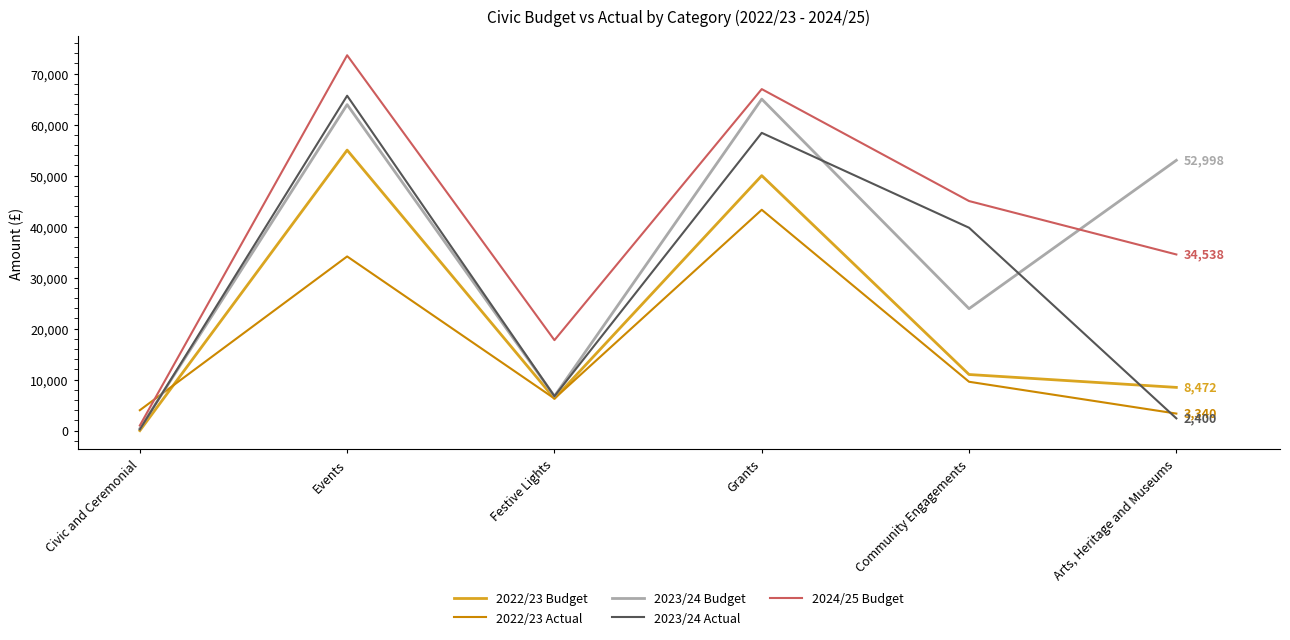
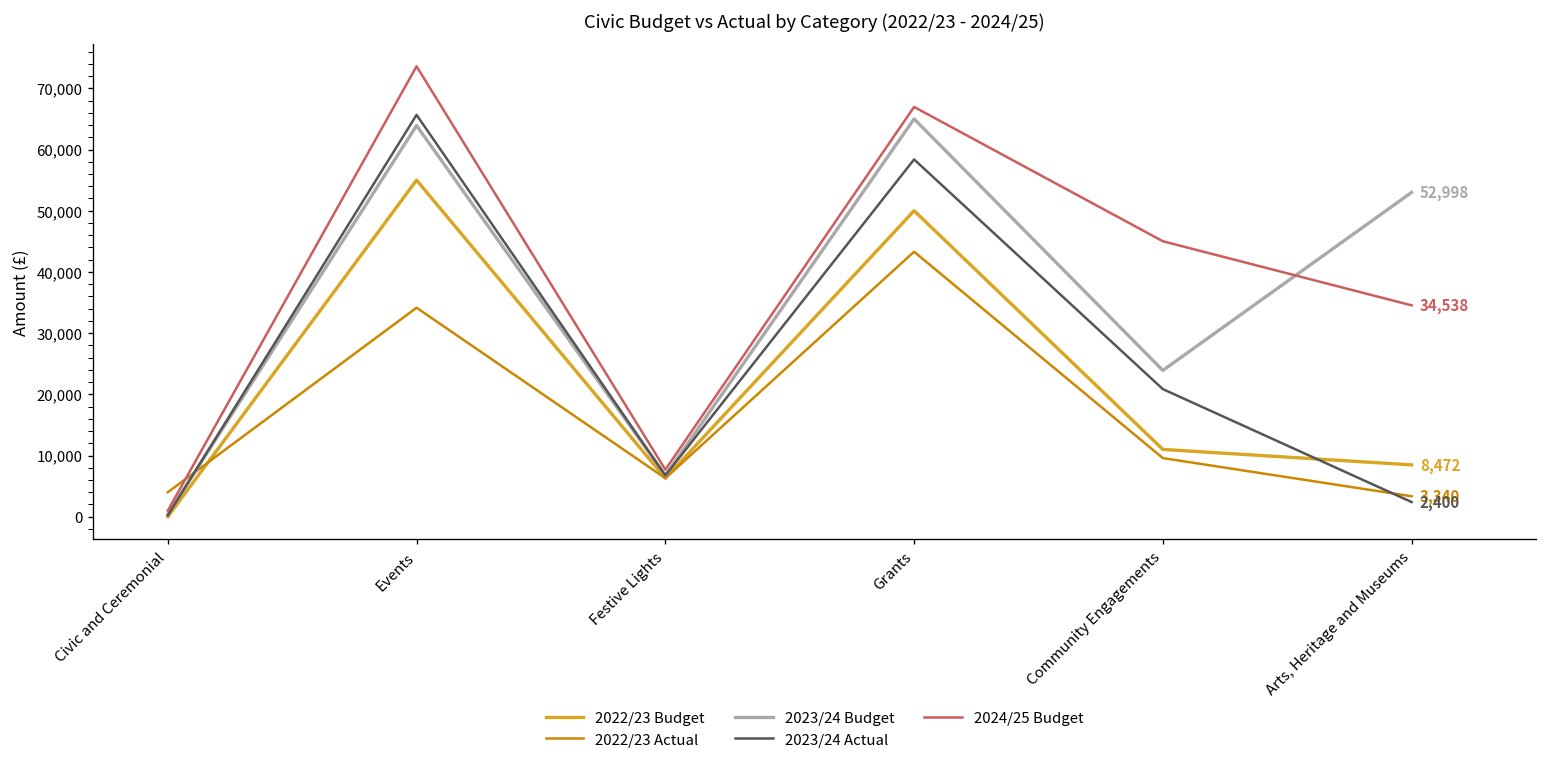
2024/25 Budget, Festive Lights: 18,000 -> 8,000
2023/24 Actual, Community Engagements: 40,000 -> 21,000
